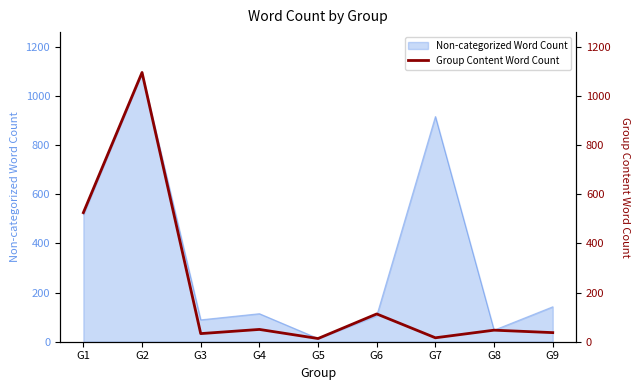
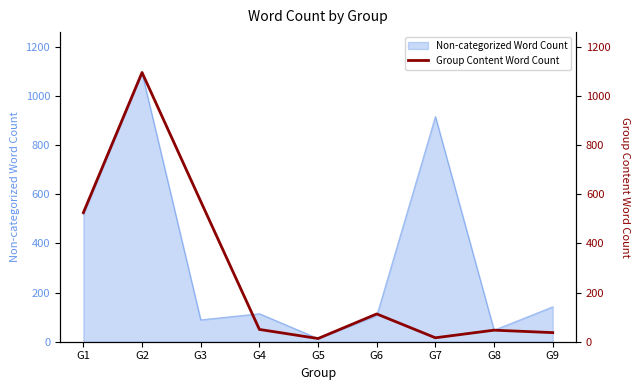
Group Content Word Count, G3: 30 -> 570
